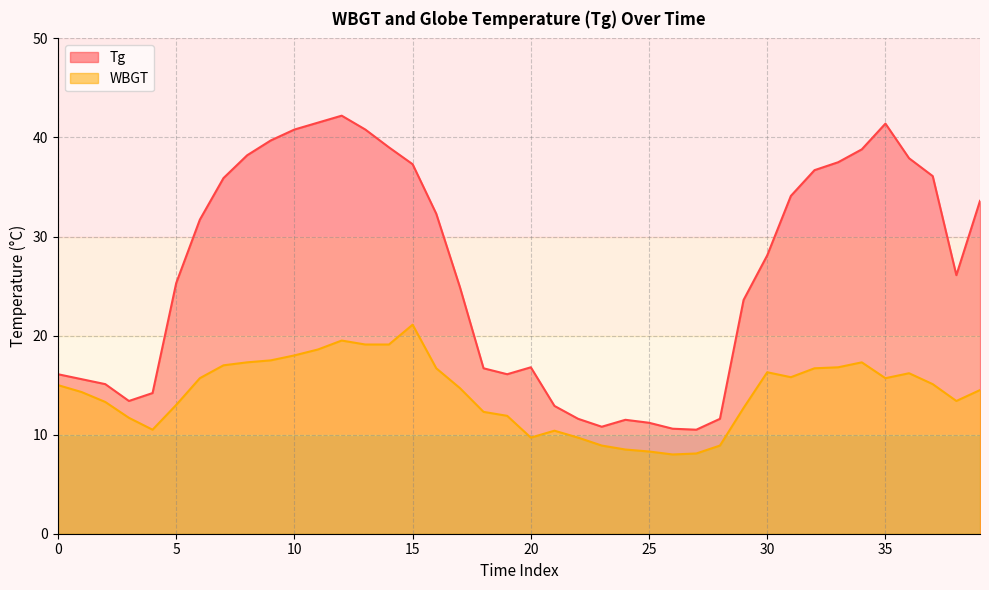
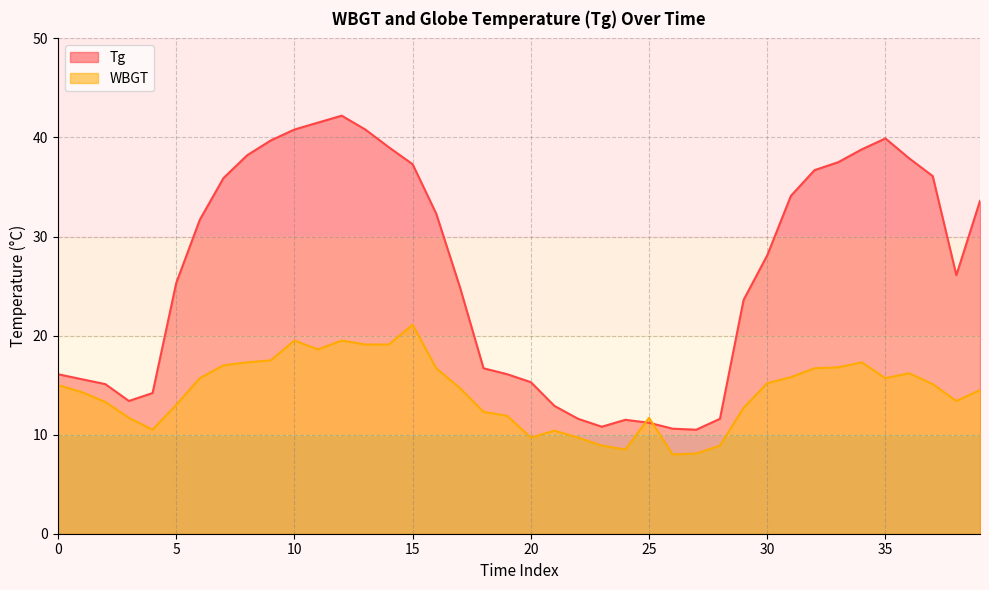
WBGT, 10: 18 -> 20
Tg, 20: 17 -> 15
WBGT, 25: 8 -> 12
WBGT, 30: 16 -> 15
Tg, 35: 41 -> 40
